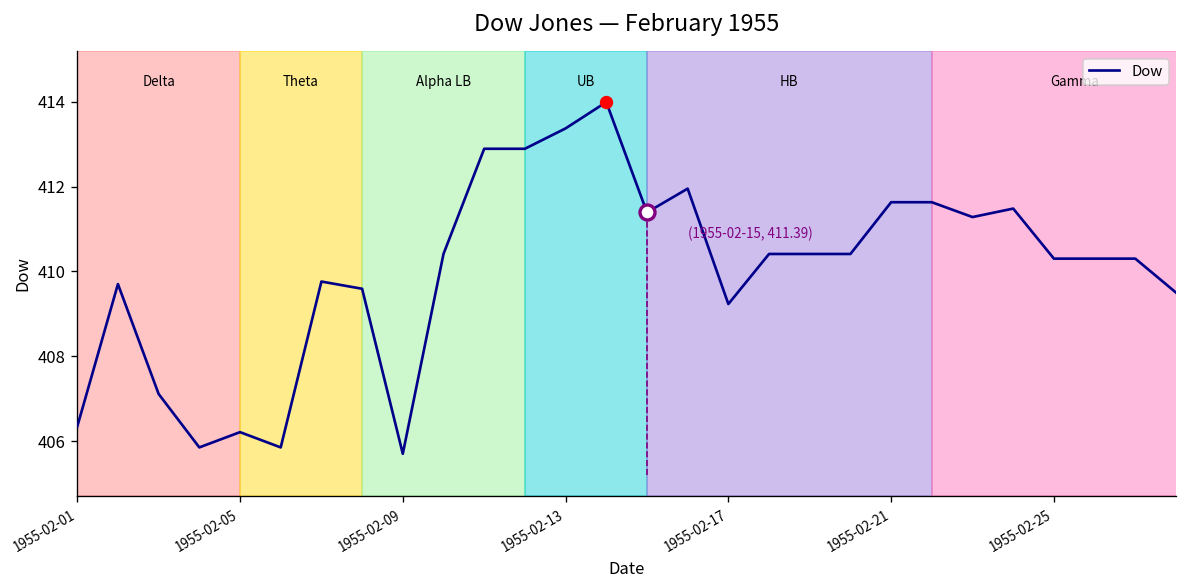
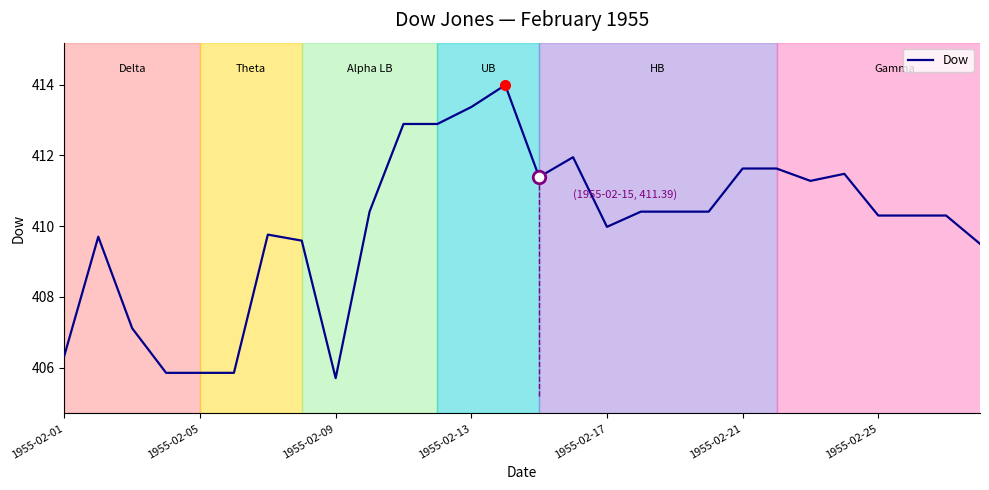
Dow, 1955-02-05: 406.2 -> 405.9
Dow, 1955-02-17: 409.2 -> 410.0
